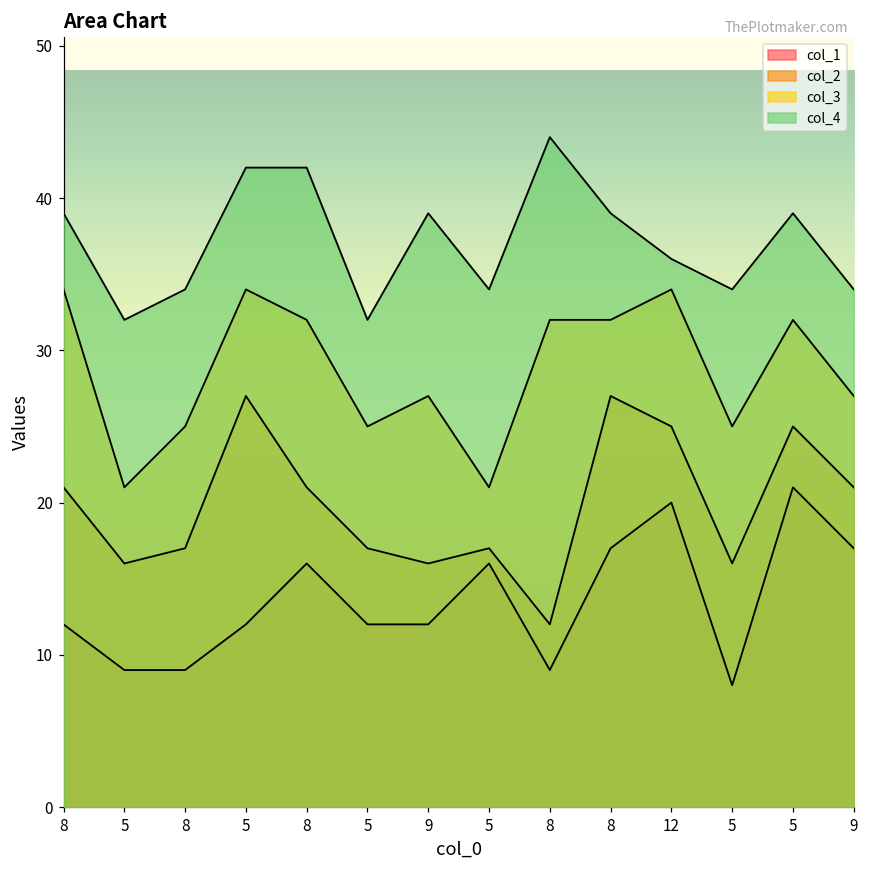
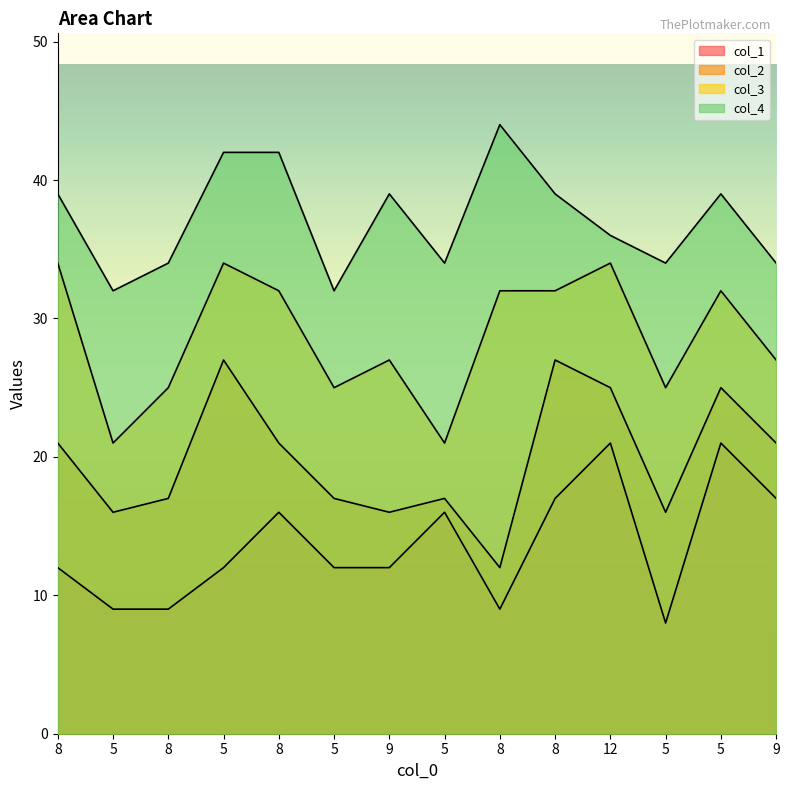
col_1, 12: 20 -> 21
